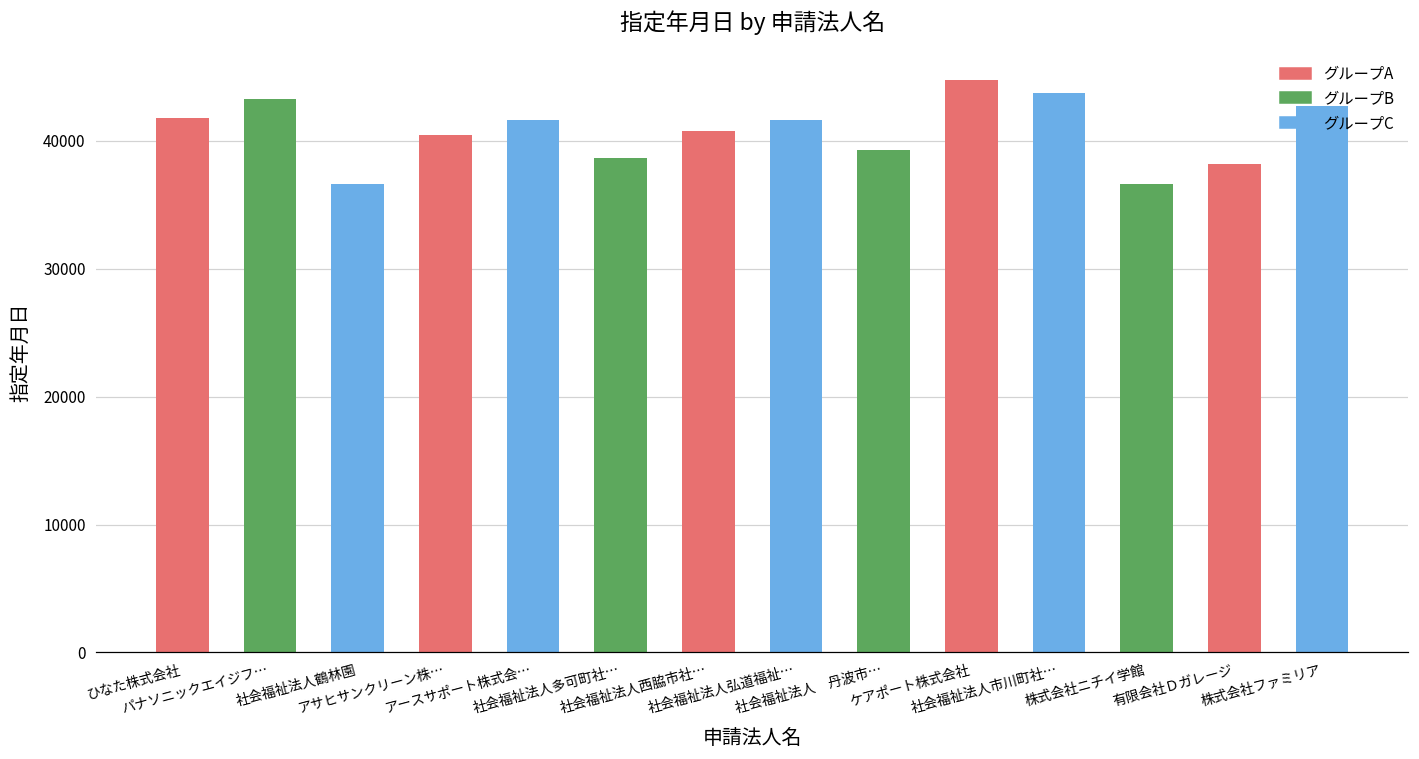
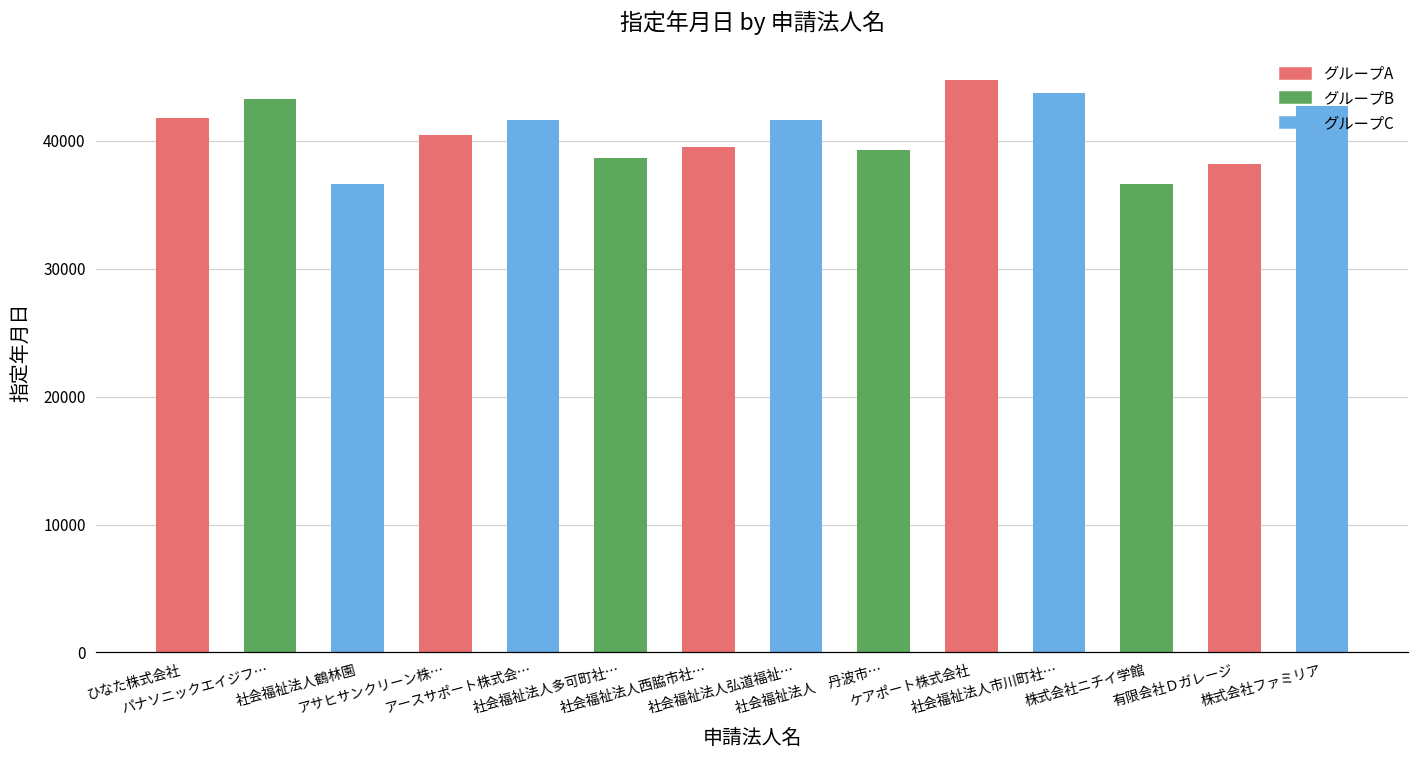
社会福祉法人西脇市社…: 40800 -> 39500
